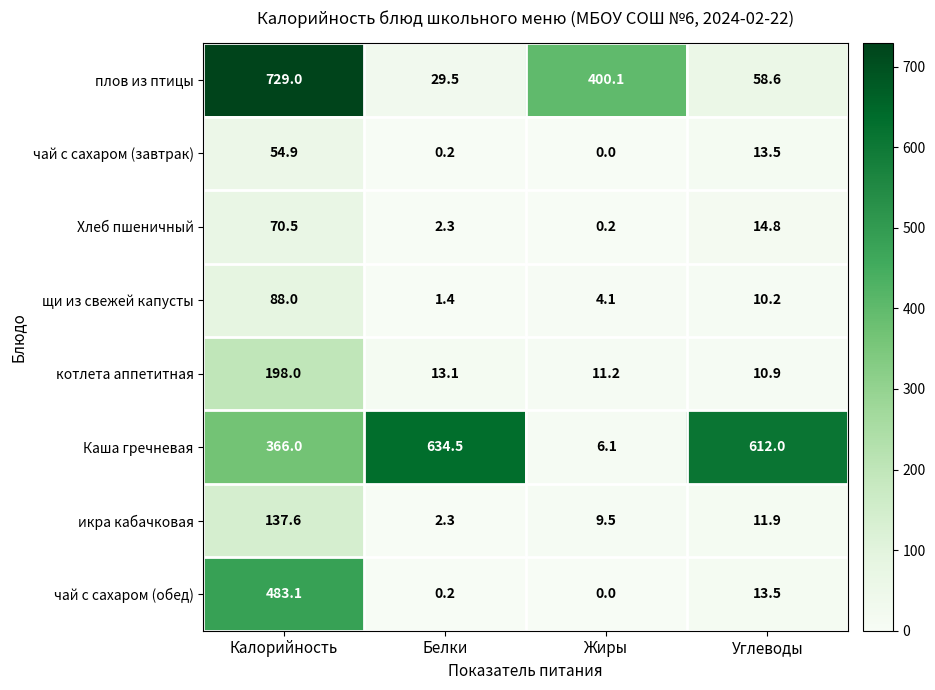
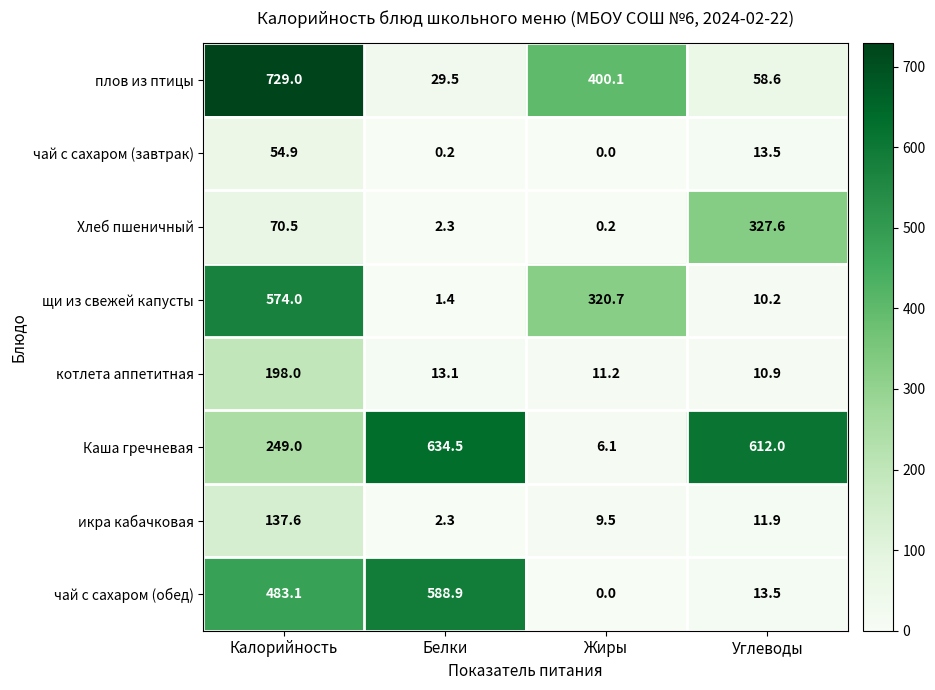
Хлеб пшеничный, Углеводы: 14.8 -> 327.6
щи из свежей капусты, Калорийность: 88.0 -> 574.0
щи из свежей капусты, Жиры: 4.1 -> 320.7
Каша гречневая, Калорийность: 366.0 -> 249.0
чай с сахаром (обед), Белки: 0.2 -> 588.9
